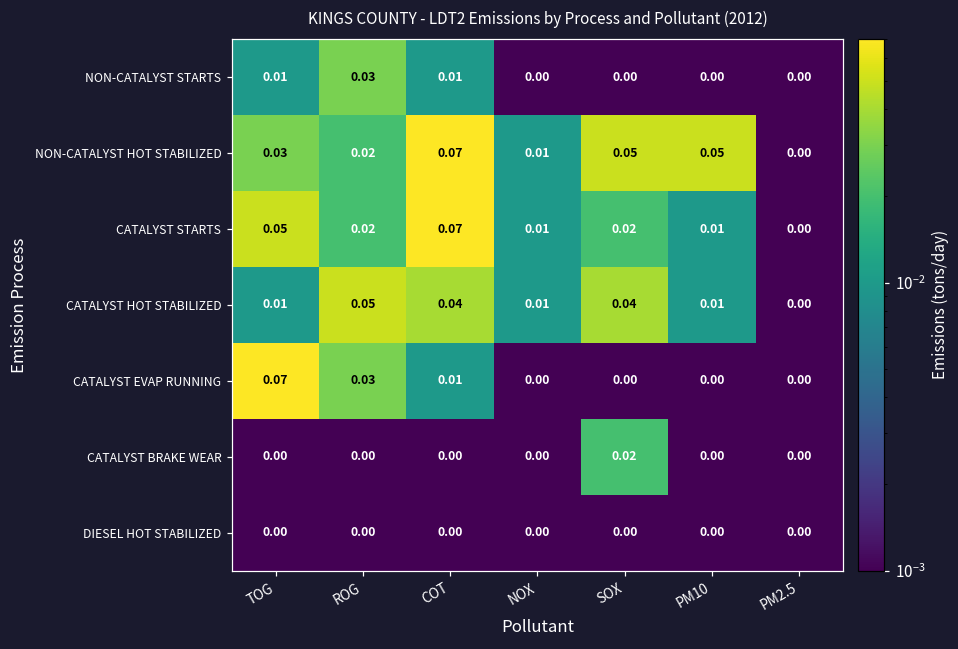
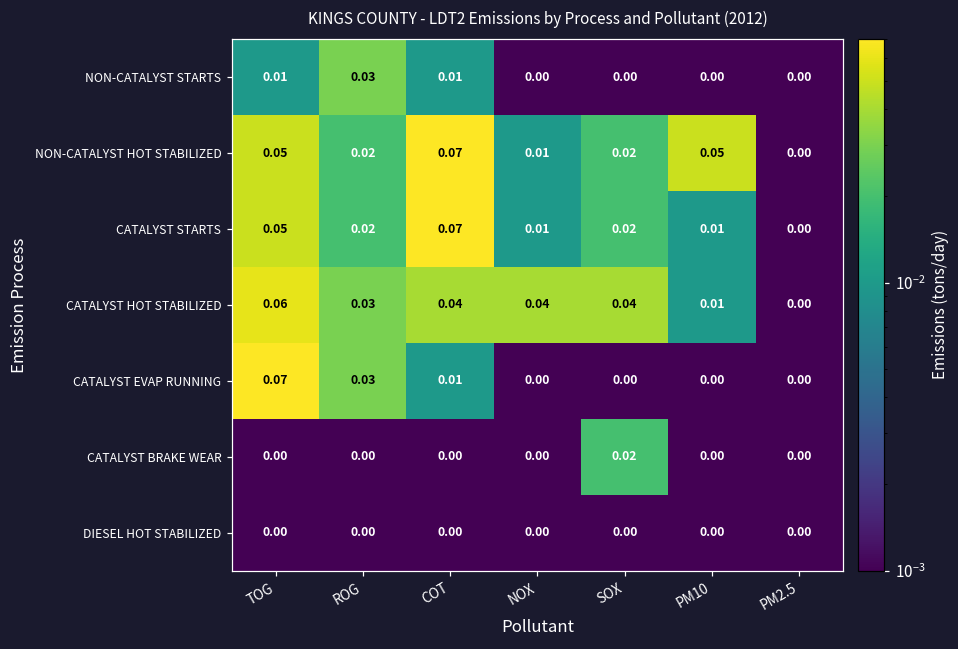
NON-CATALYST HOT STABILIZED, TOG: 0.03 -> 0.05
NON-CATALYST HOT STABILIZED, SOX: 0.05 -> 0.02
CATALYST HOT STABILIZED, TOG: 0.01 -> 0.06
CATALYST HOT STABILIZED, ROG: 0.05 -> 0.03
CATALYST HOT STABILIZED, NOX: 0.01 -> 0.04
